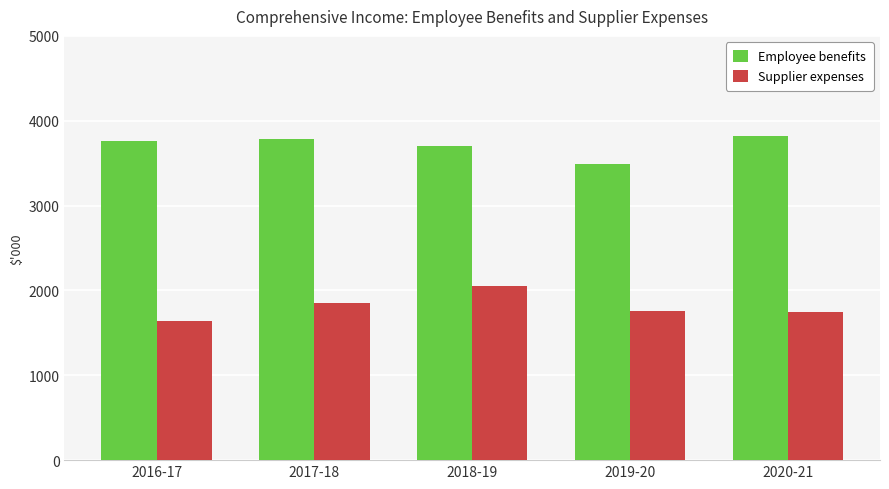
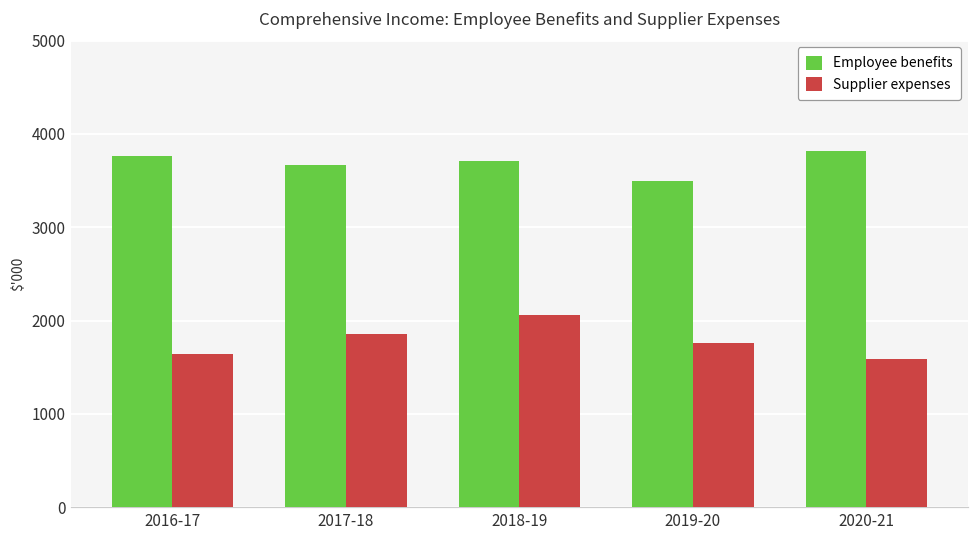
Employee benefits, 2017-18: 3800 -> 3700
Supplier expenses, 2020-21: 1700 -> 1600
